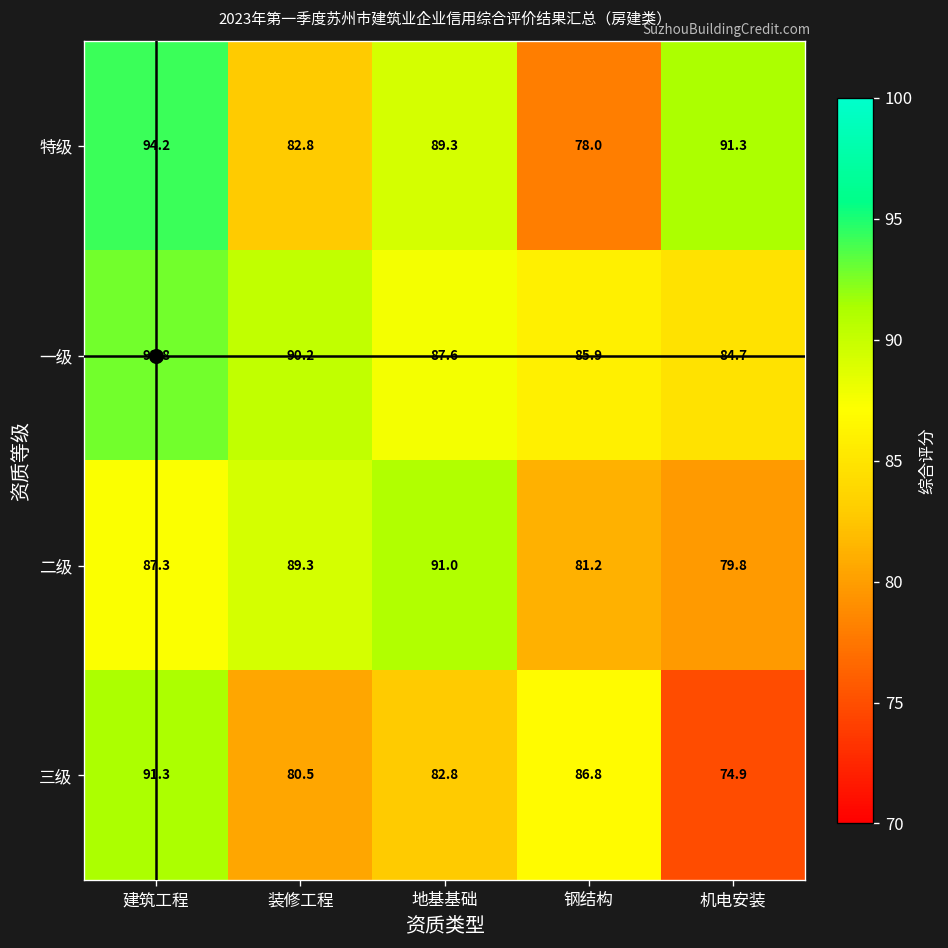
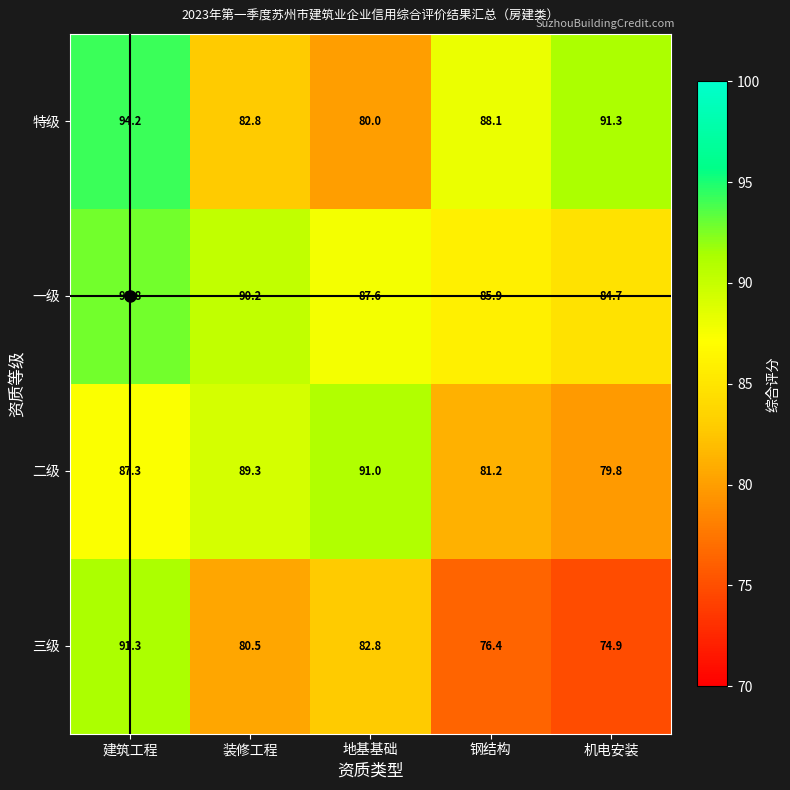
特级, 地基基础: 89.3 -> 80.0
特级, 钢结构: 78.0 -> 88.1
三级, 钢结构: 86.8 -> 76.4
